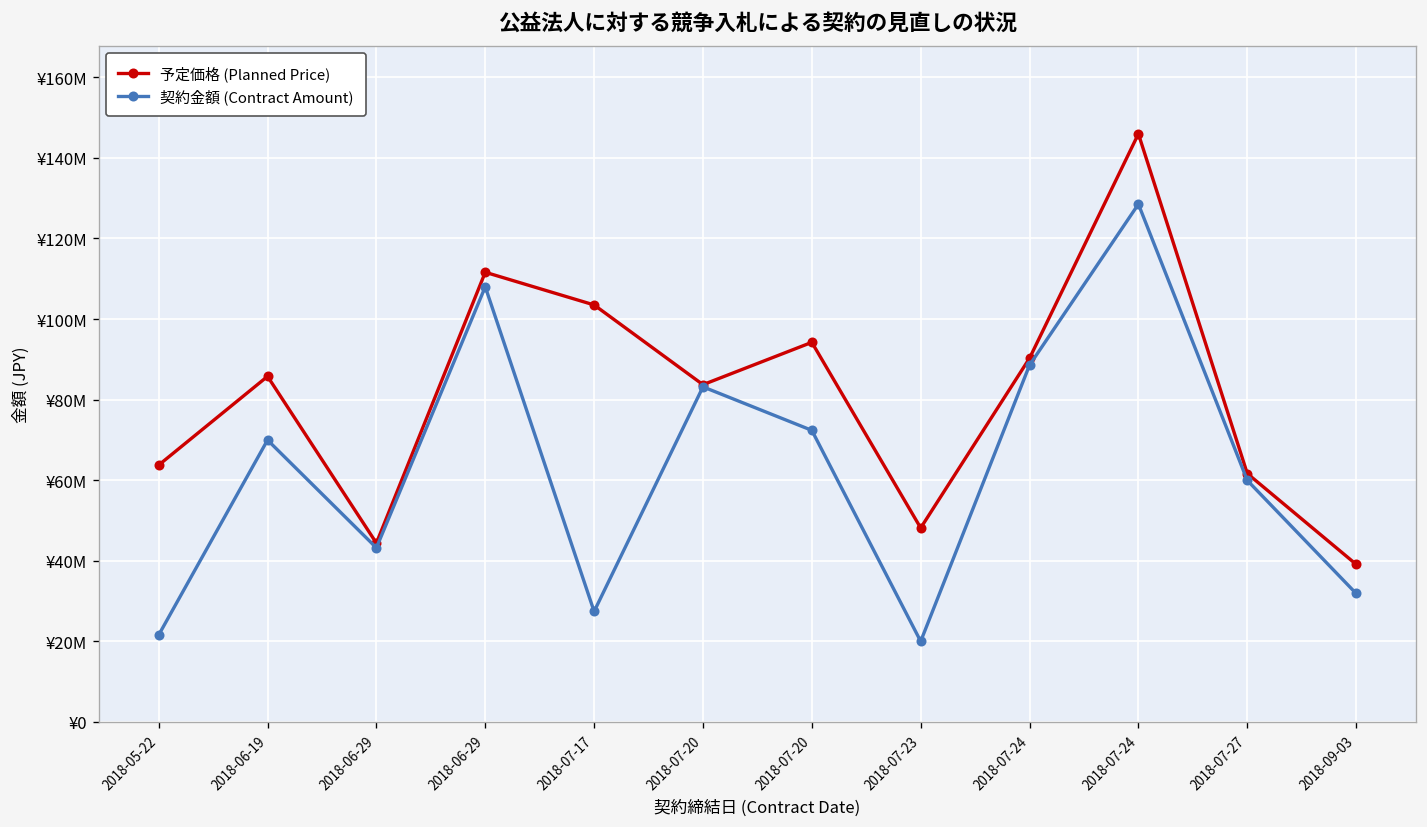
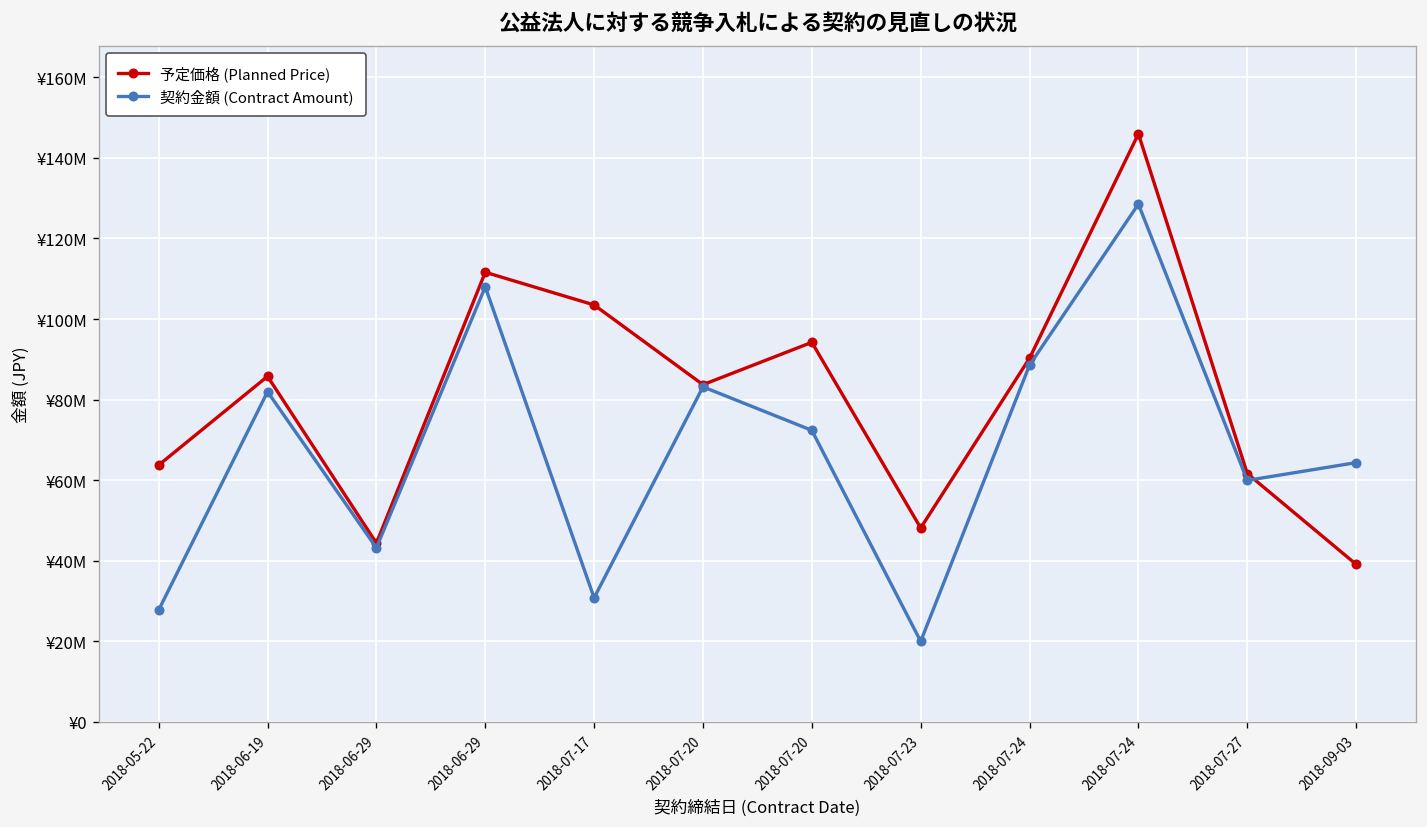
契約金額 (Contract Amount), 2018-05-22: ¥22000000 -> ¥28000000
契約金額 (Contract Amount), 2018-06-19: ¥70000000 -> ¥82000000
契約金額 (Contract Amount), 2018-07-17: ¥27000000 -> ¥31000000
契約金額 (Contract Amount), 2018-09-03: ¥32000000 -> ¥64000000
